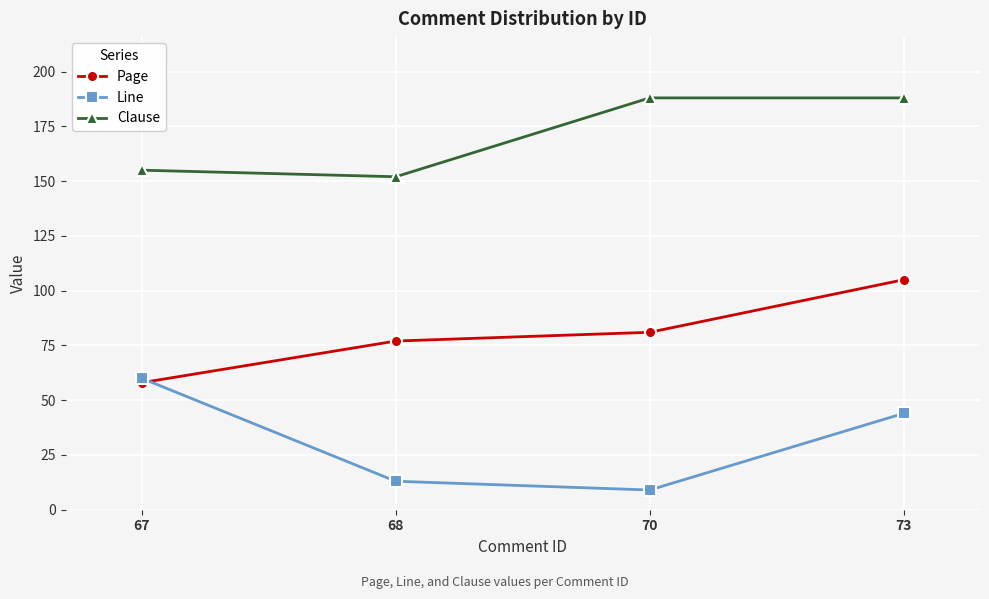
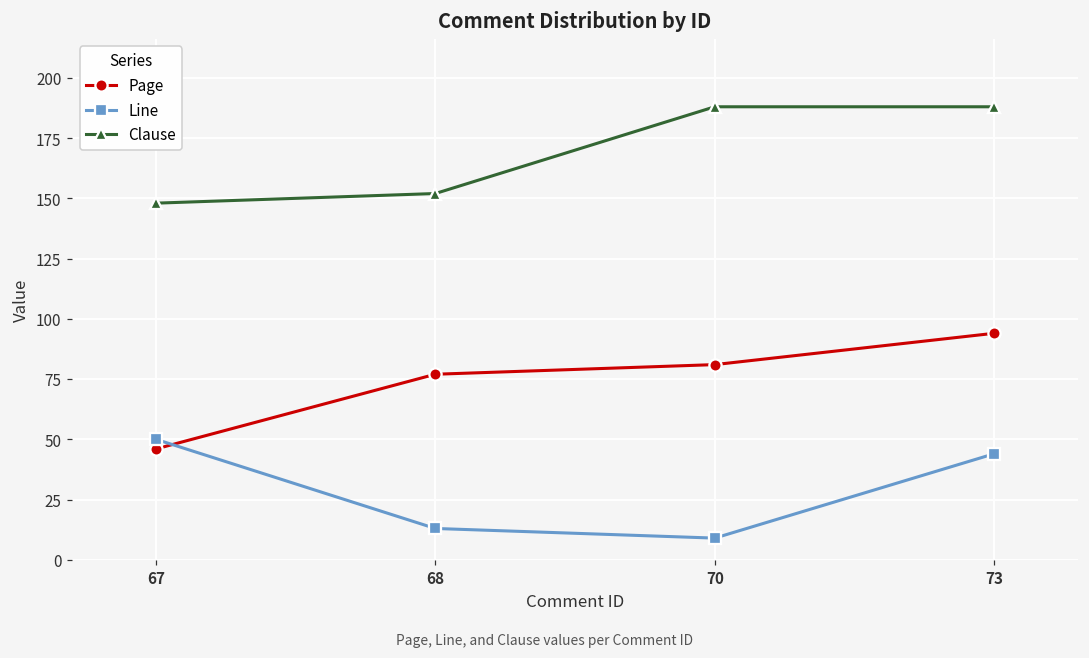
Page, 67: 58 -> 46
Line, 67: 60 -> 50
Clause, 67: 155 -> 148
Page, 73: 105 -> 94
